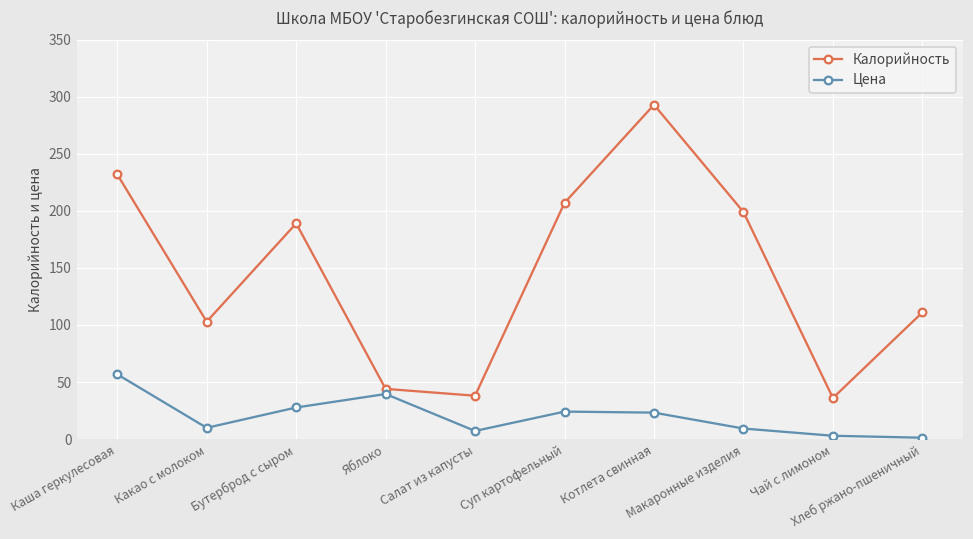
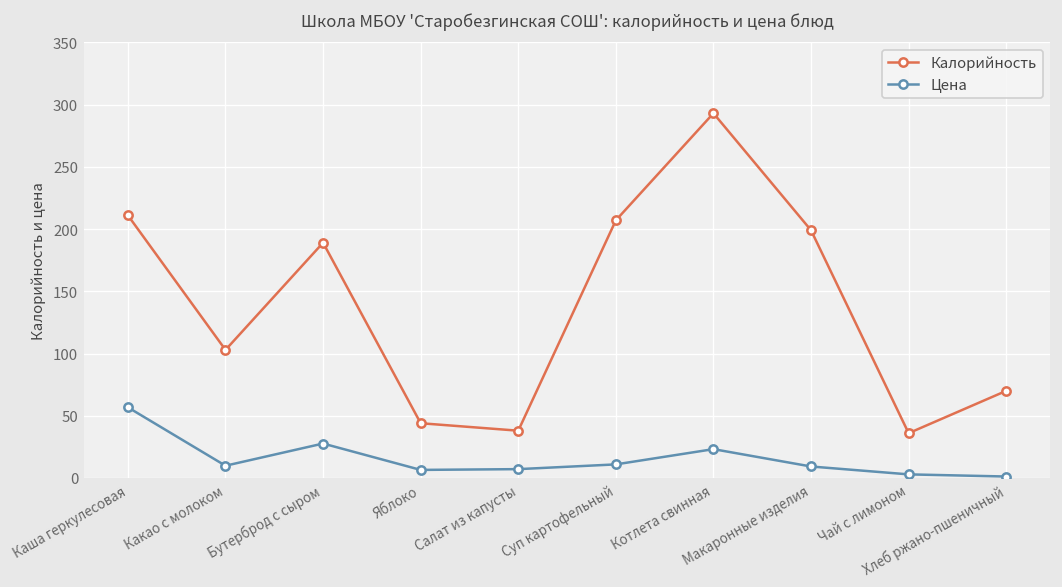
Калорийность, Каша геркулесовая: 232 -> 211
Цена, Яблоко: 40 -> 7
Цена, Суп картофельный: 24 -> 11
Калорийность, Хлеб ржано-пшеничный: 111 -> 70
